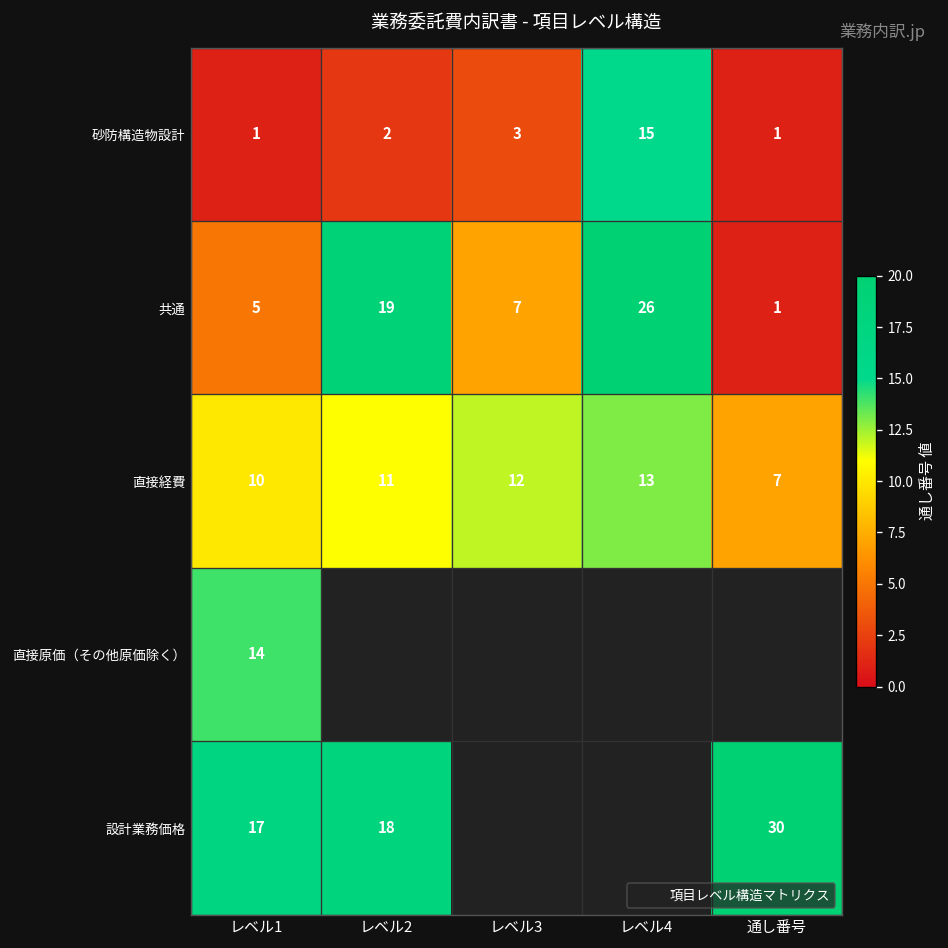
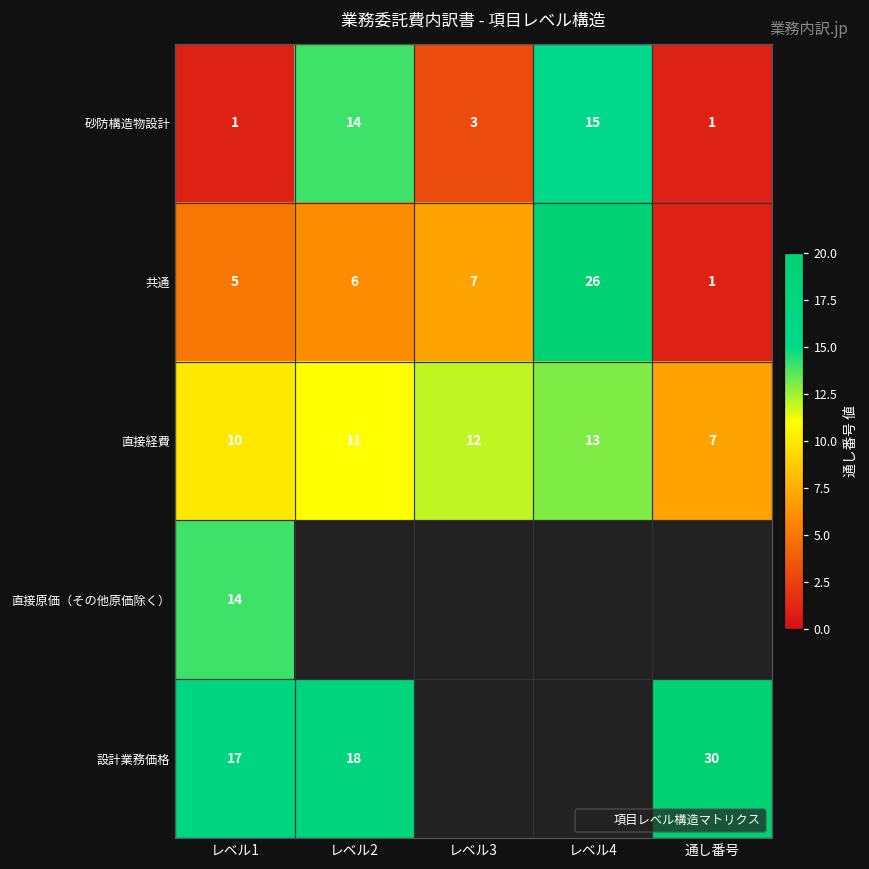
砂防構造物設計, レベル2: 2 -> 14
共通, レベル2: 19 -> 6
